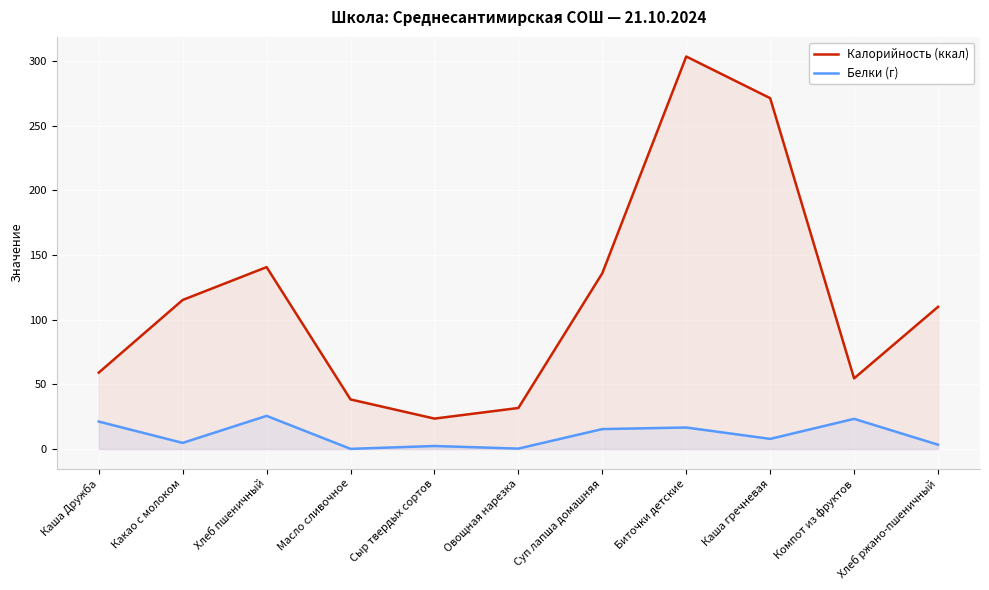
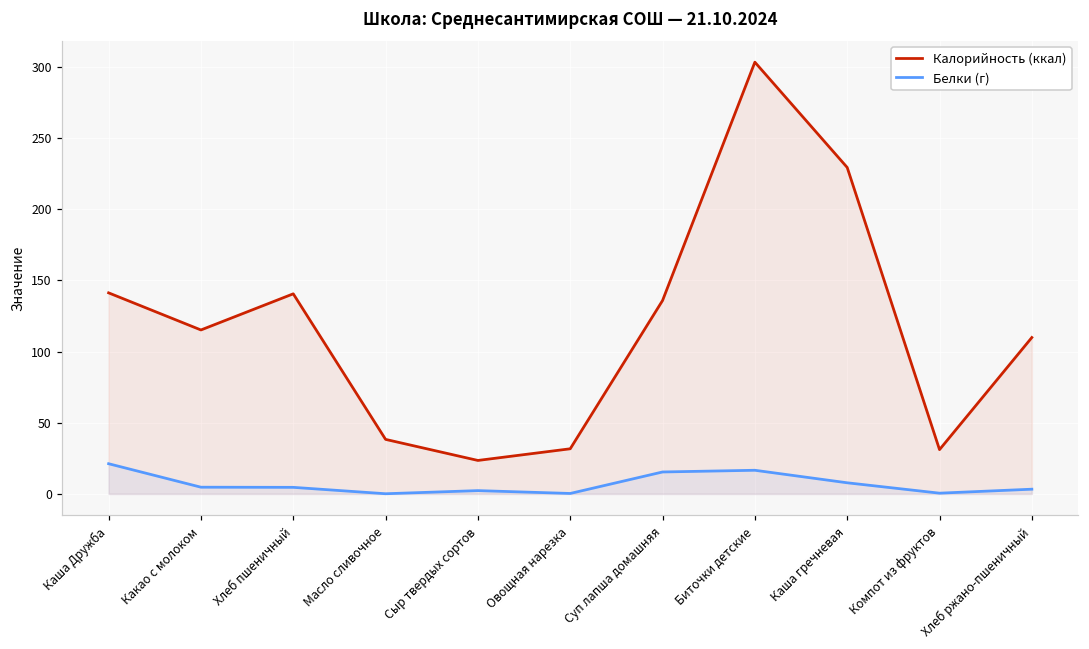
Калорийность (ккал), Каша Дружба: 59 -> 141
Белки (г), Хлеб пшеничный: 26 -> 5
Калорийность (ккал), Каша гречневая: 271 -> 229
Калорийность (ккал), Компот из фруктов: 55 -> 31
Белки (г), Компот из фруктов: 23 -> 1
